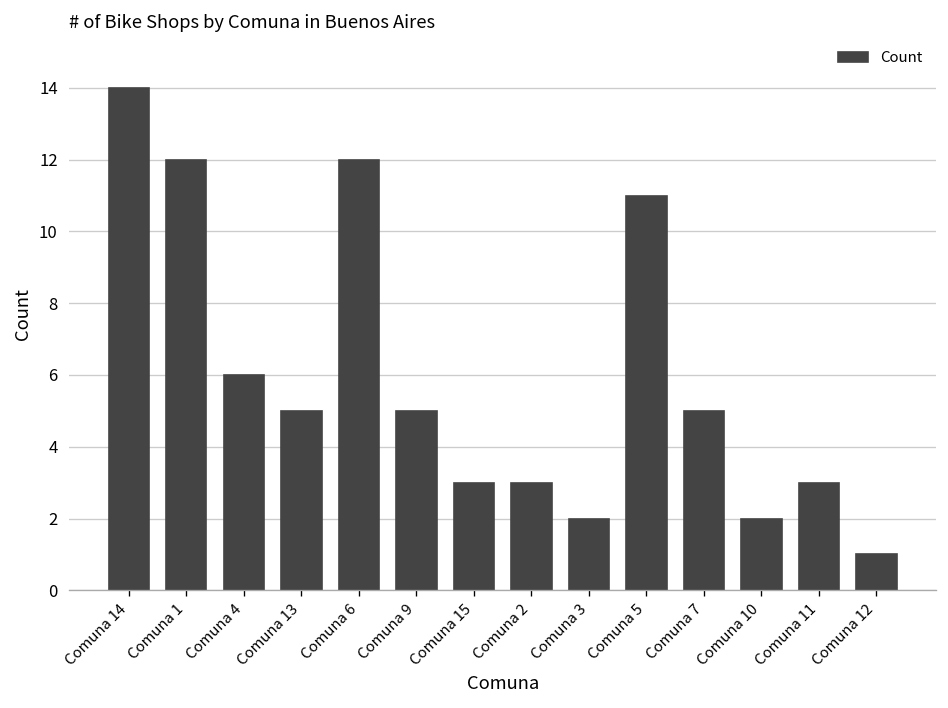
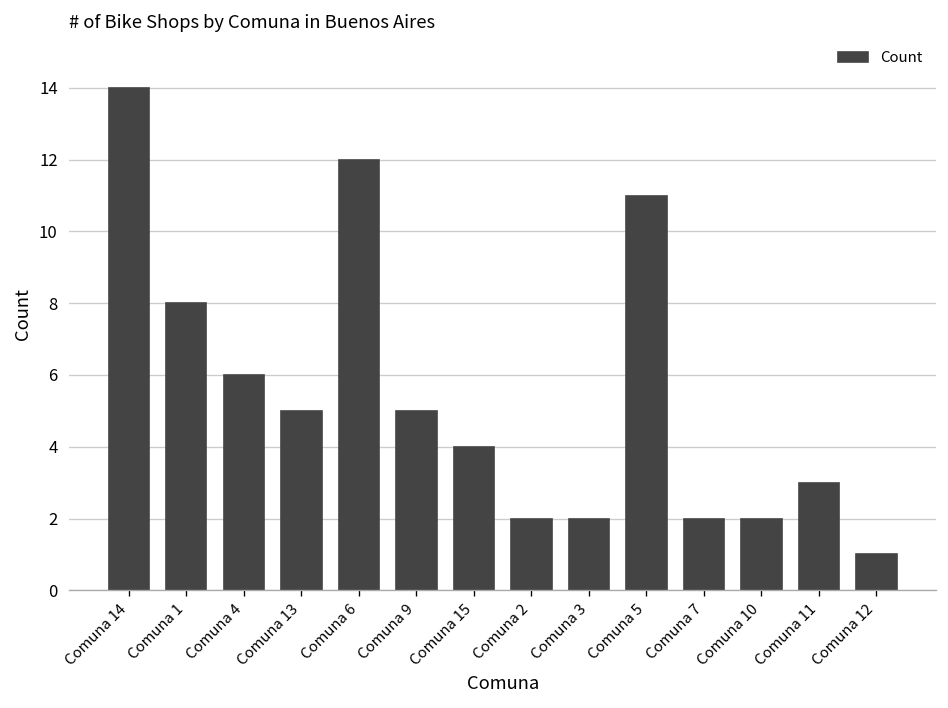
Comuna 1: 12 -> 8
Comuna 15: 3 -> 4
Comuna 2: 3 -> 2
Comuna 7: 5 -> 2
